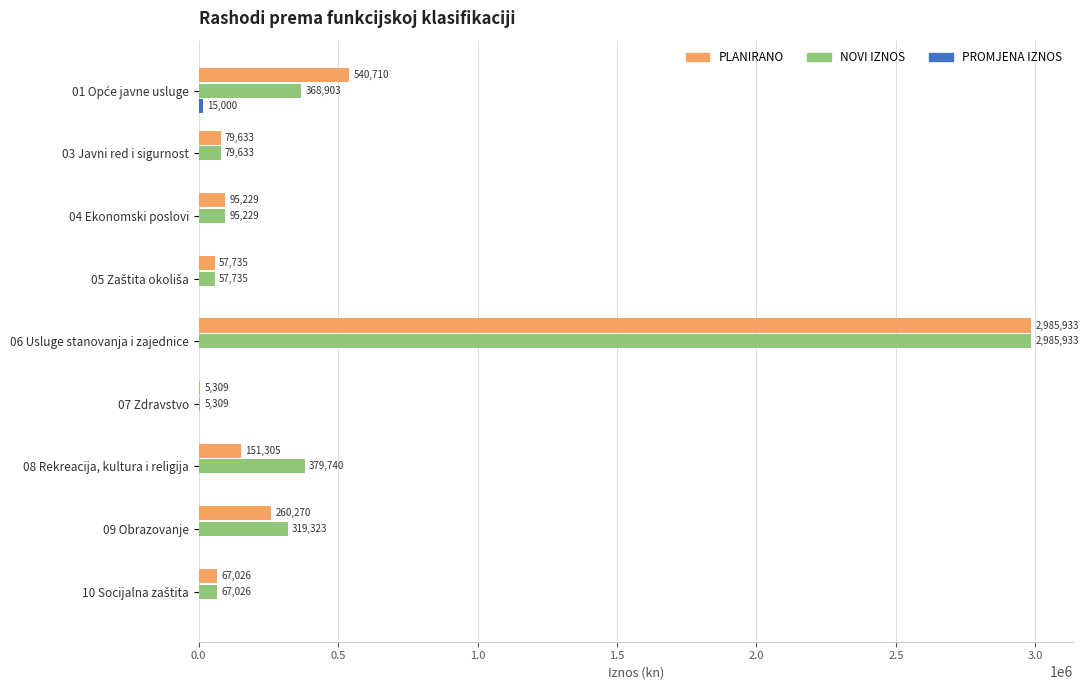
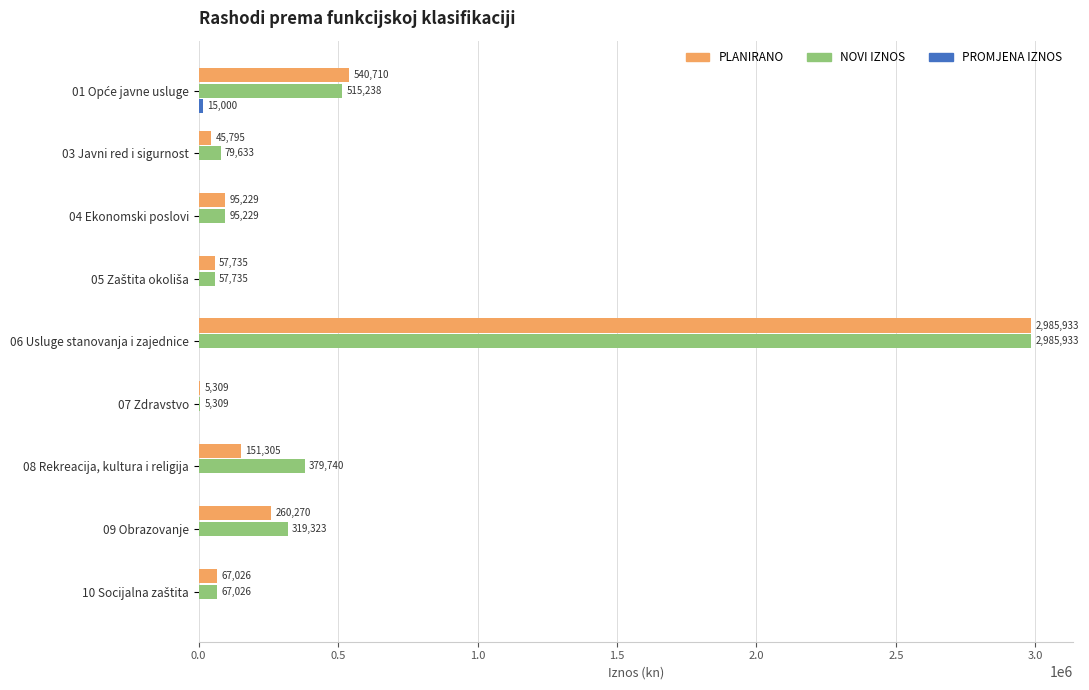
NOVI IZNOS, 01 Opće javne usluge: 368,903 -> 515,238
PLANIRANO, 03 Javni red i sigurnost: 79,633 -> 45,795
